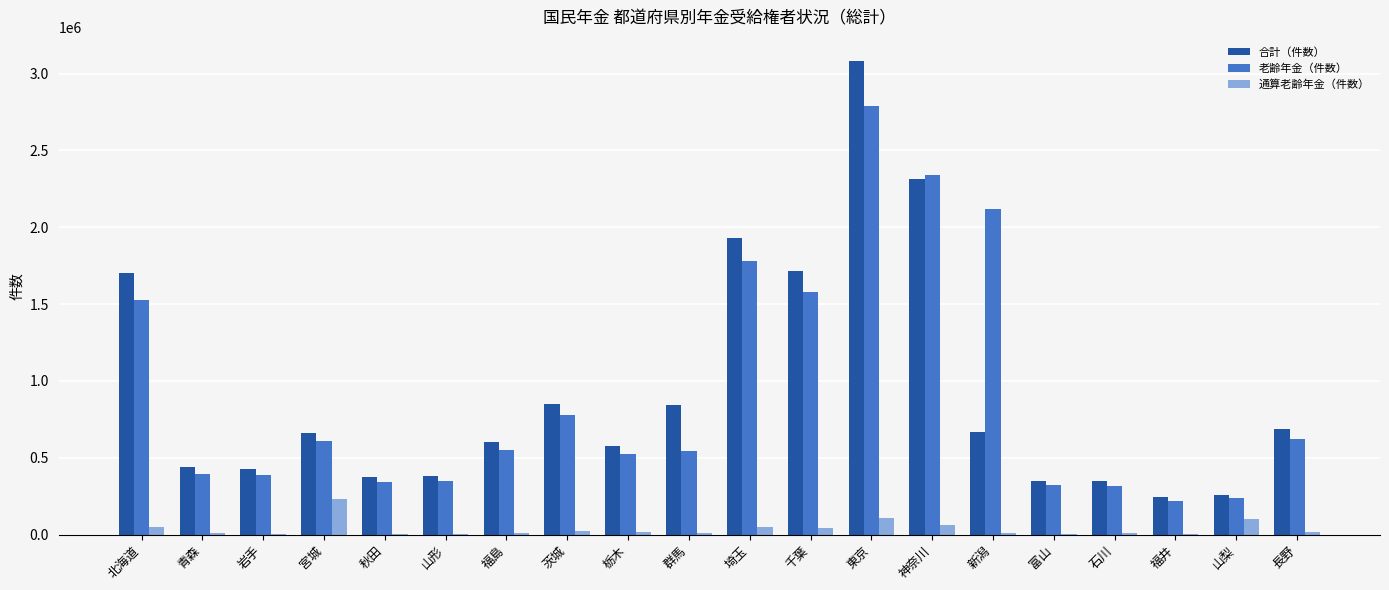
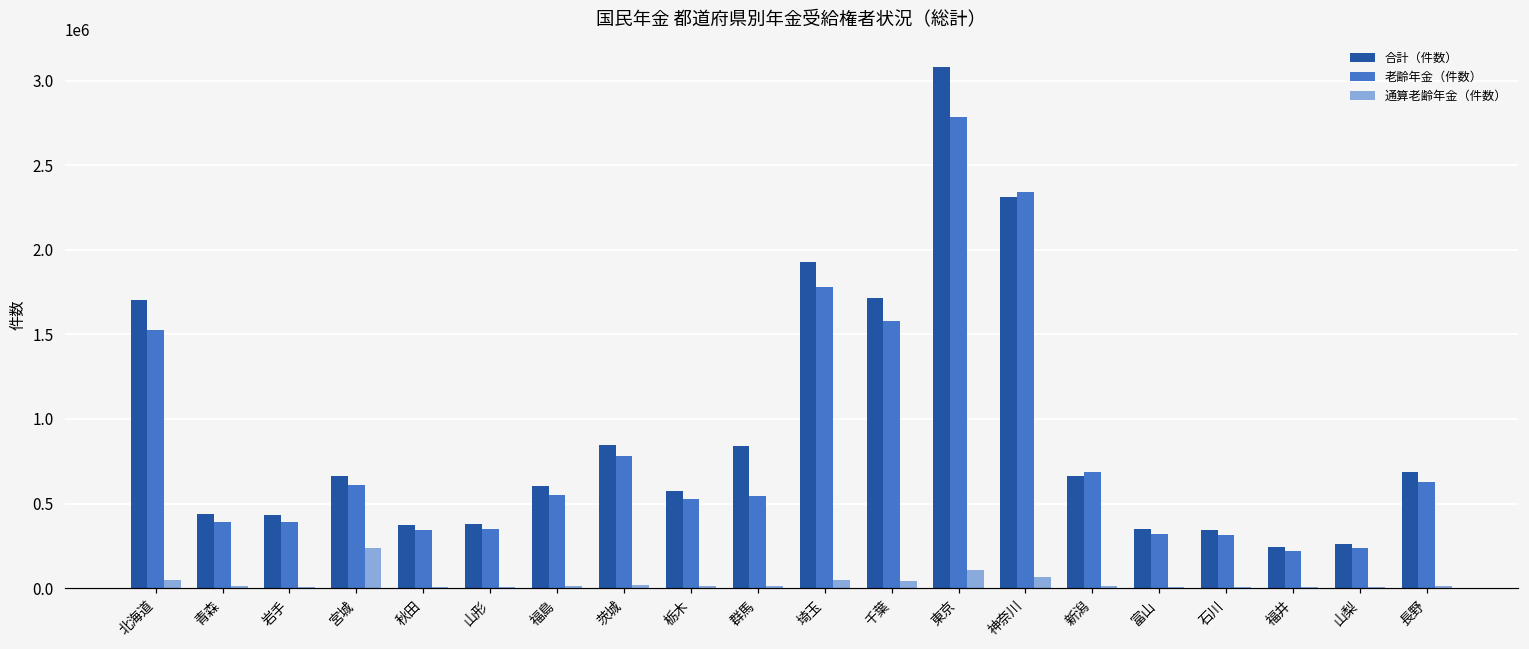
老齢年金（件数）, 新潟: 2120000 -> 690000
通算老齢年金（件数）, 山梨: 100000 -> 10000
